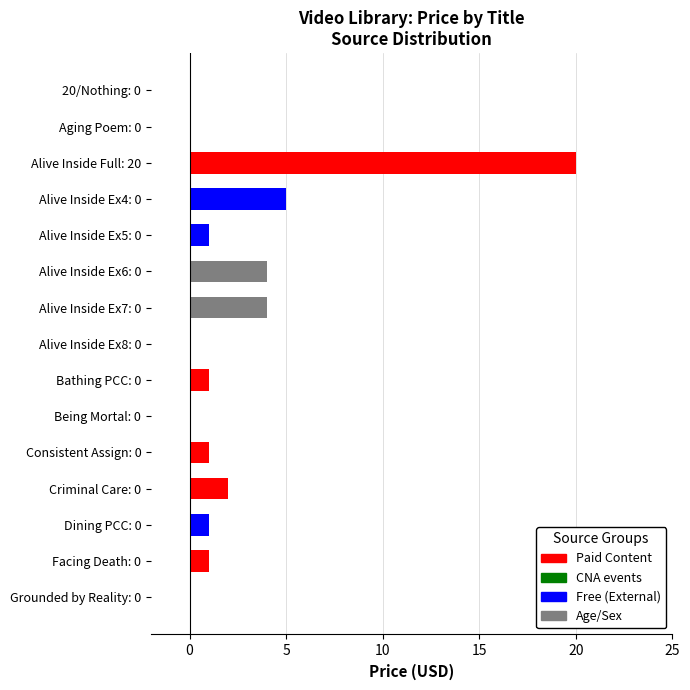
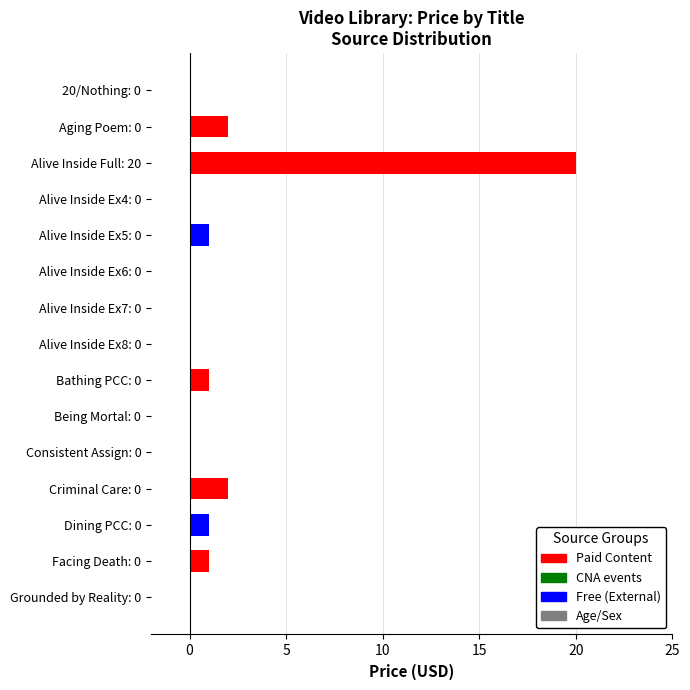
Aging Poem: 0: 0 -> 2
Alive Inside Ex4: 0: 5 -> 0
Alive Inside Ex6: 0: 4 -> 0
Alive Inside Ex7: 0: 4 -> 0
Consistent Assign: 0: 1 -> 0
